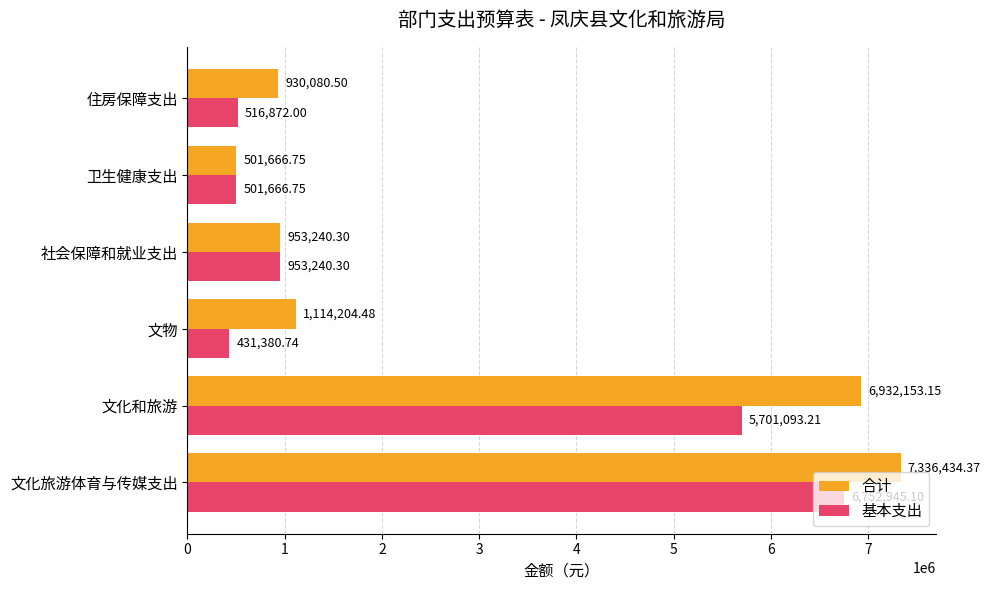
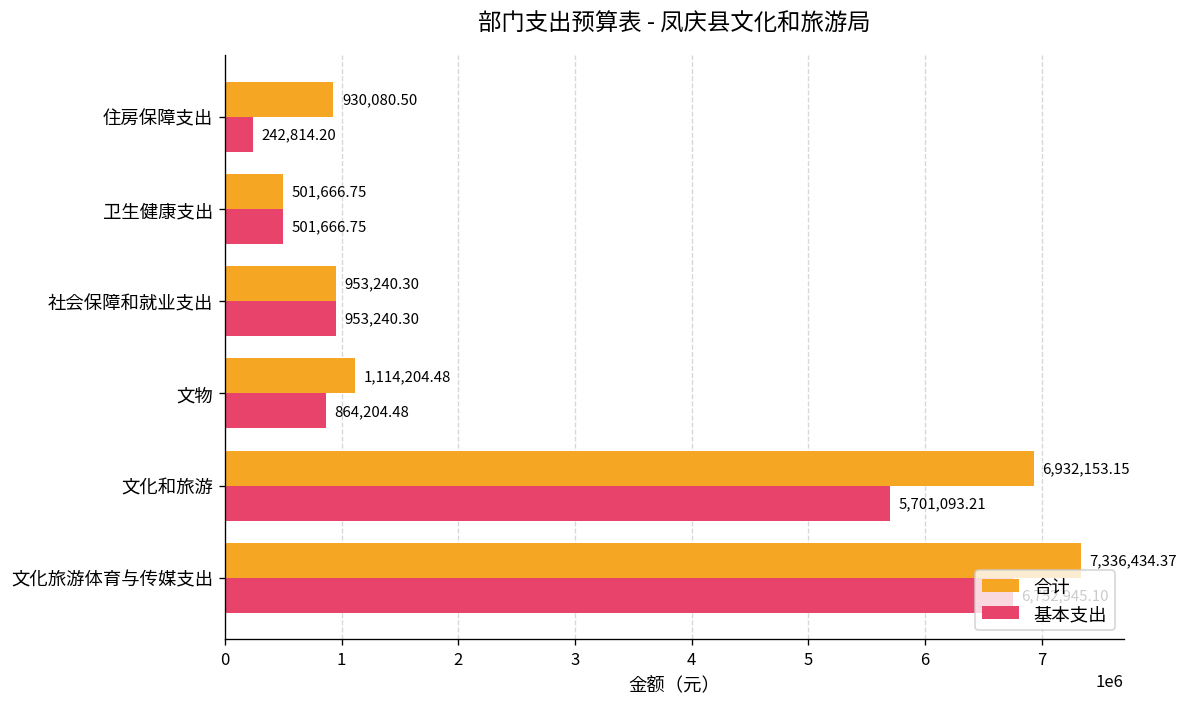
基本支出, 住房保障支出: 516,872.00 -> 242,814.20
基本支出, 文物: 431,380.74 -> 864,204.48
